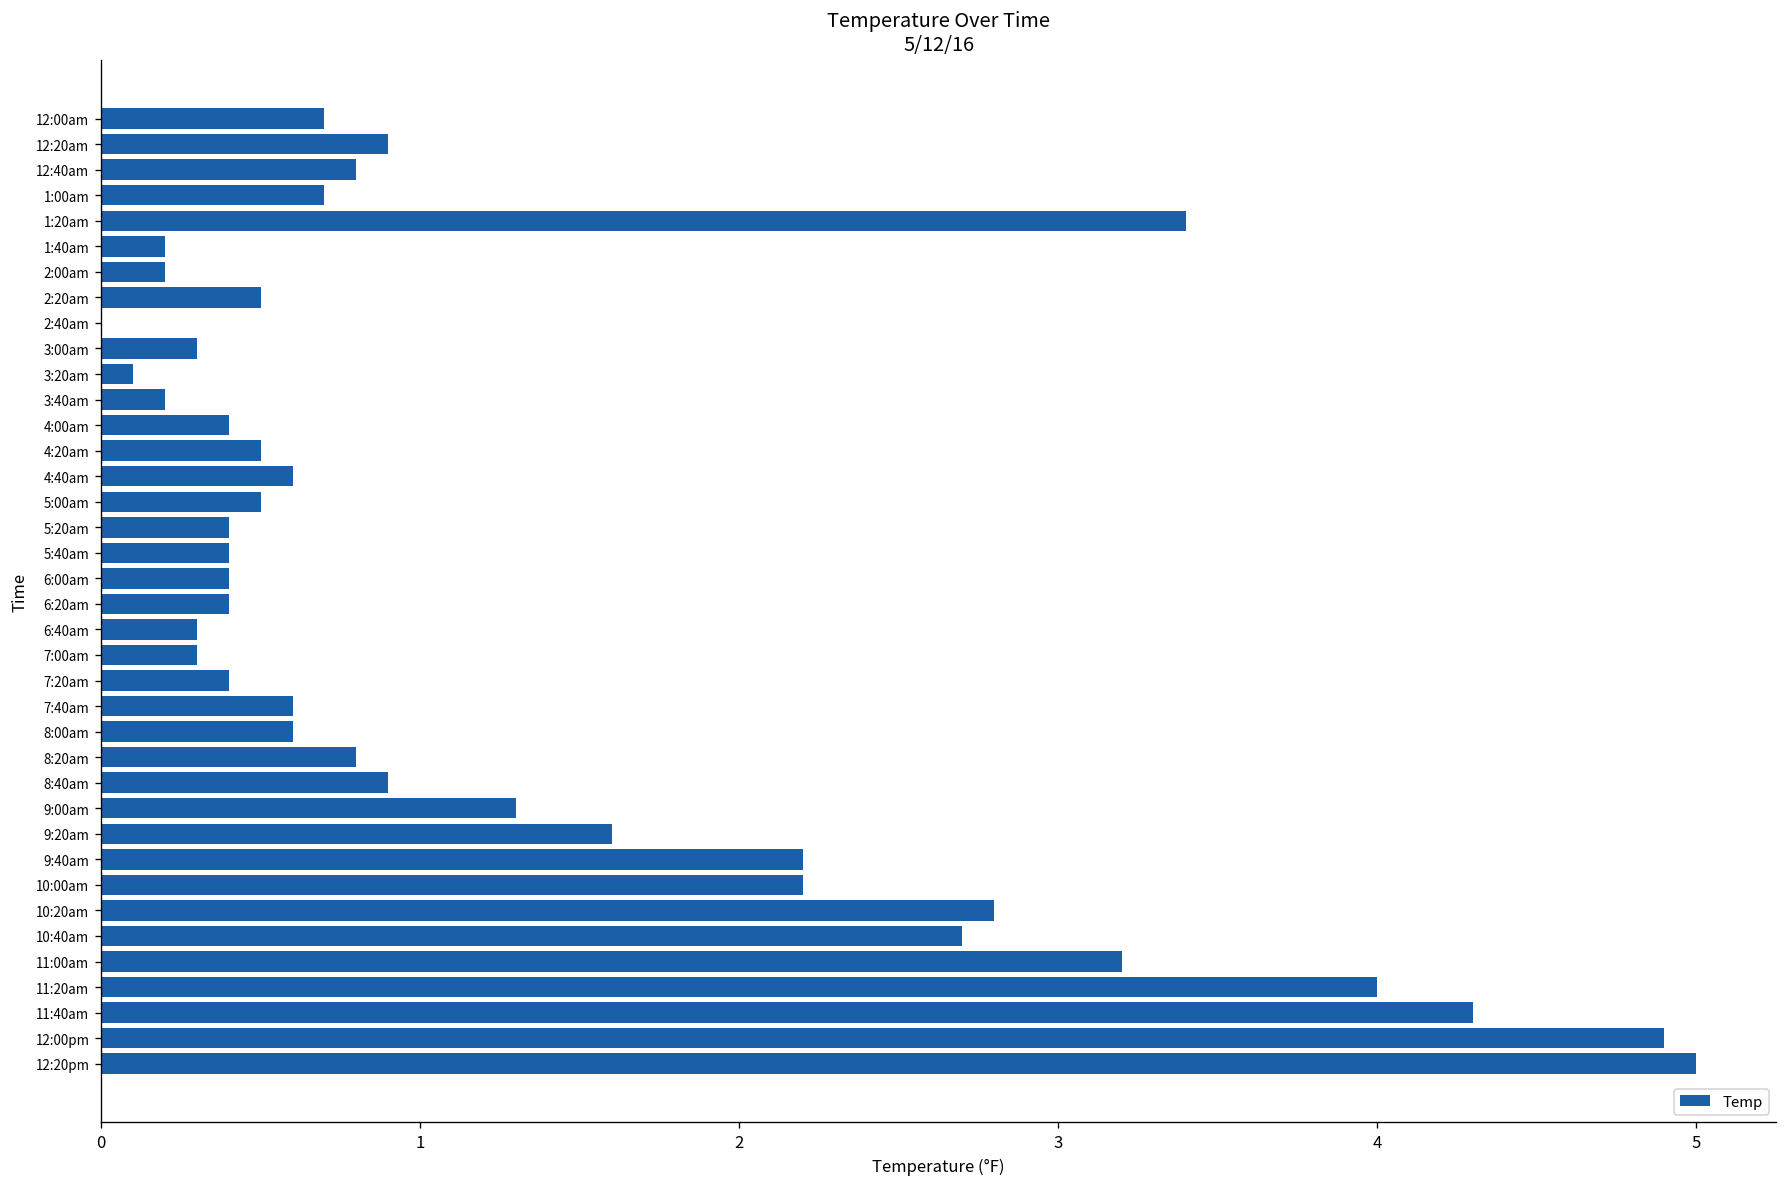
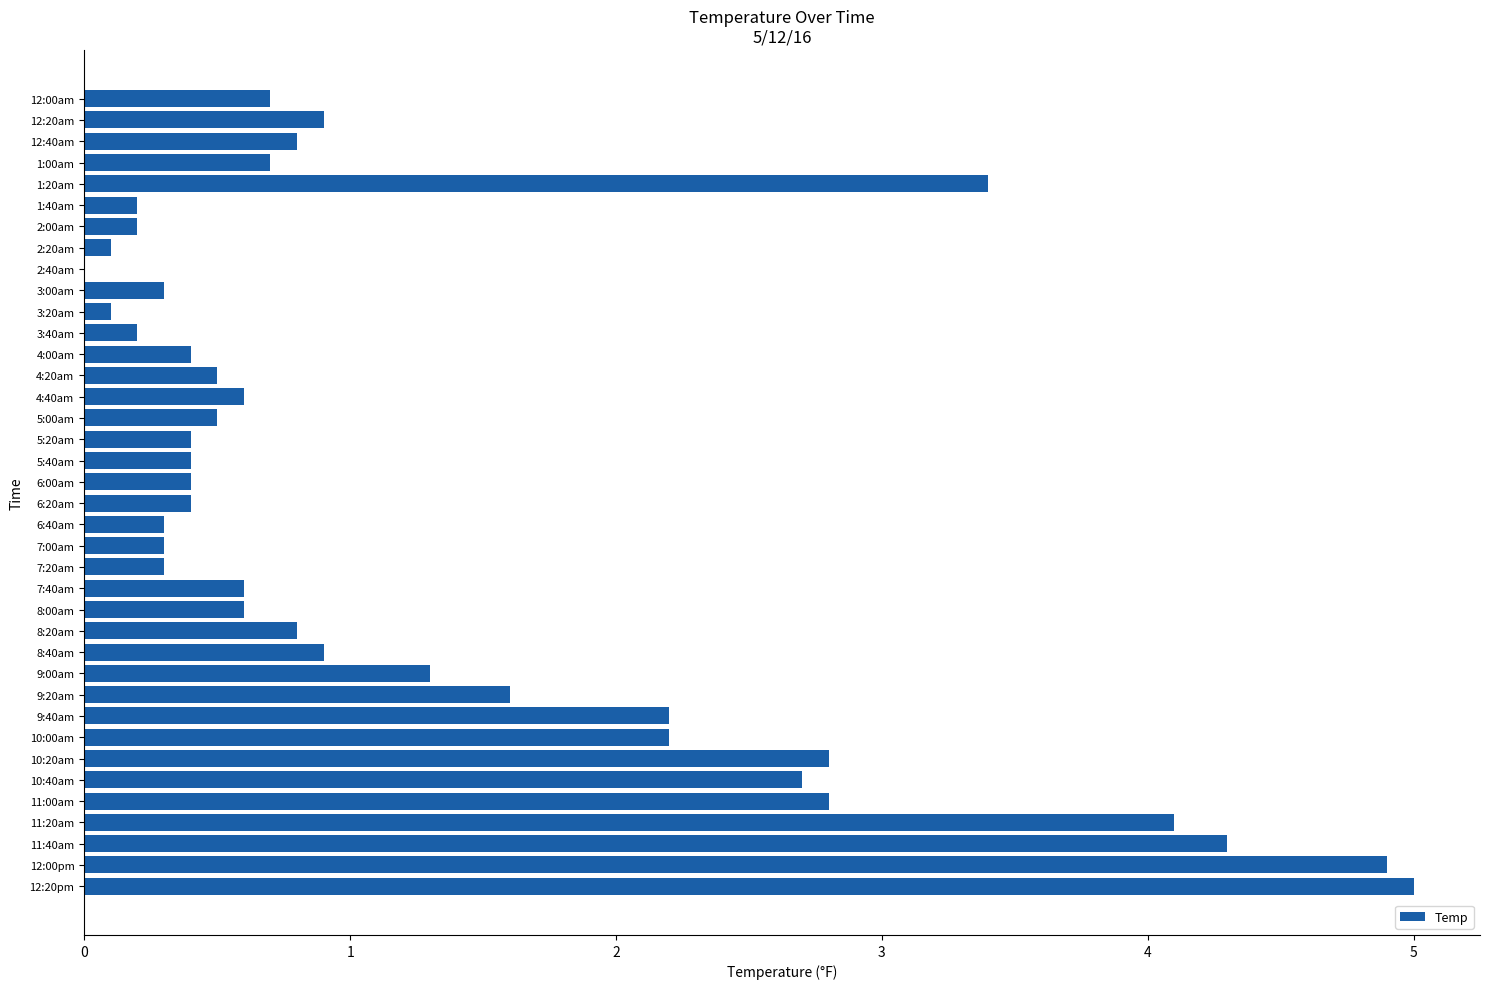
2:20am: 0.50 -> 0.10
7:20am: 0.40 -> 0.30
11:00am: 3.20 -> 2.80
11:20am: 4.00 -> 4.10
